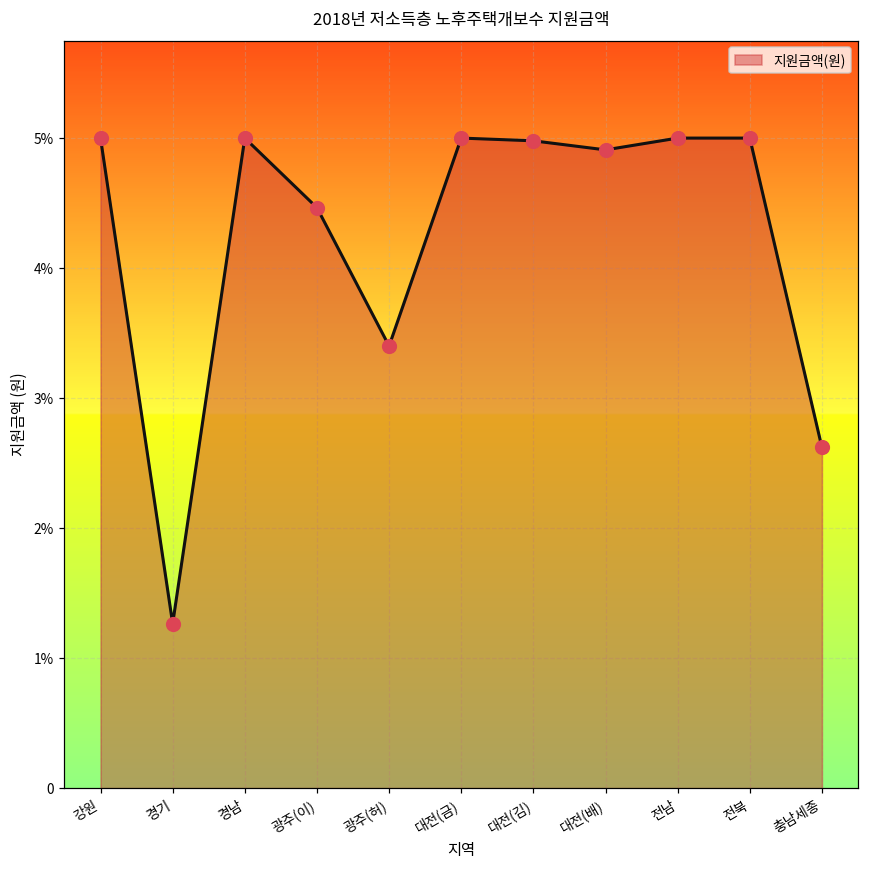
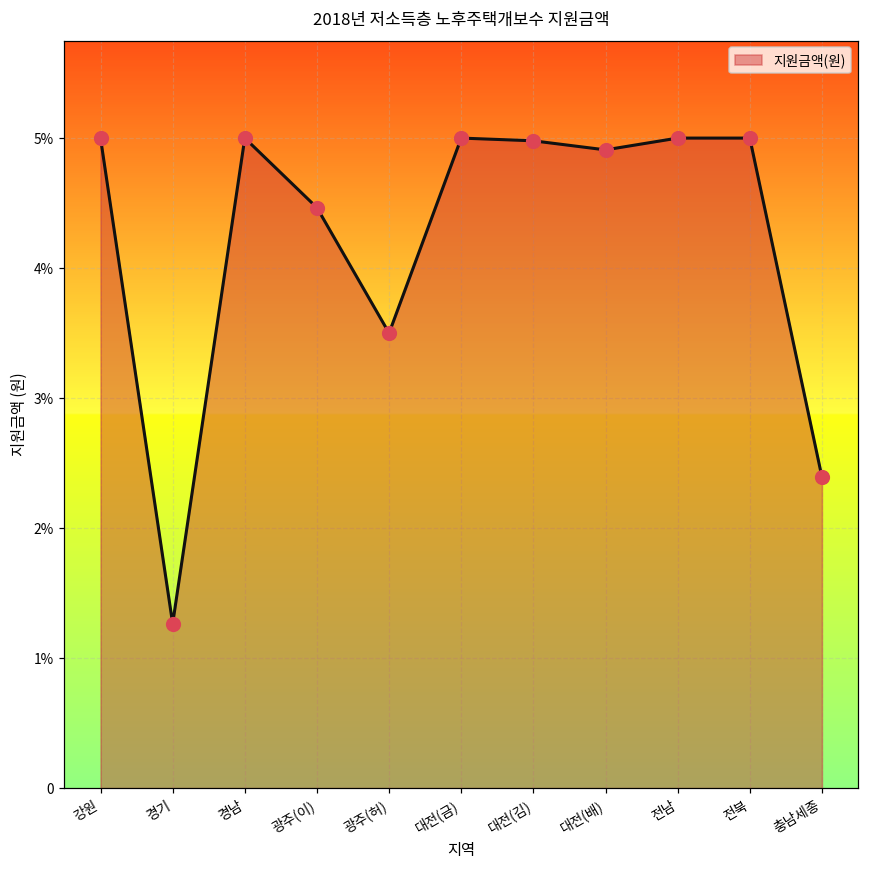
광주(허): 3.40% -> 3.50%
충남세종: 2.62% -> 2.39%
